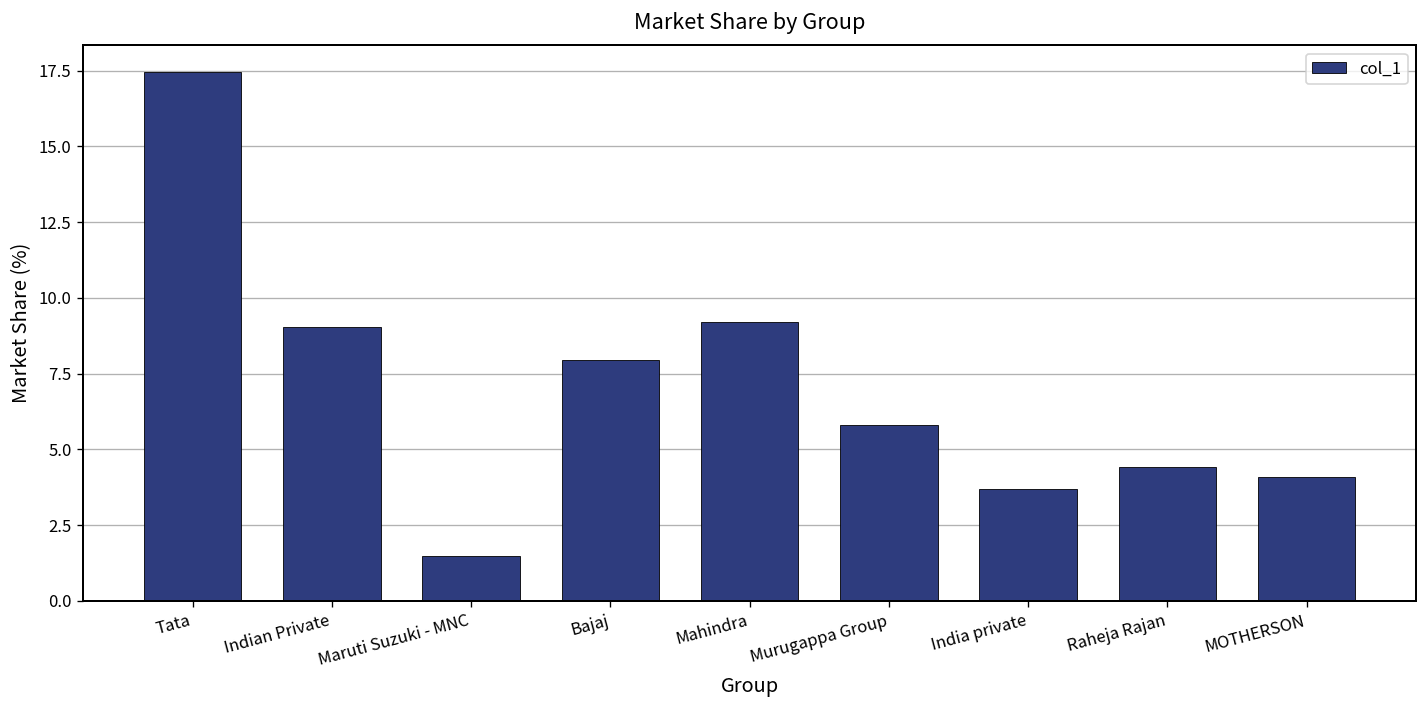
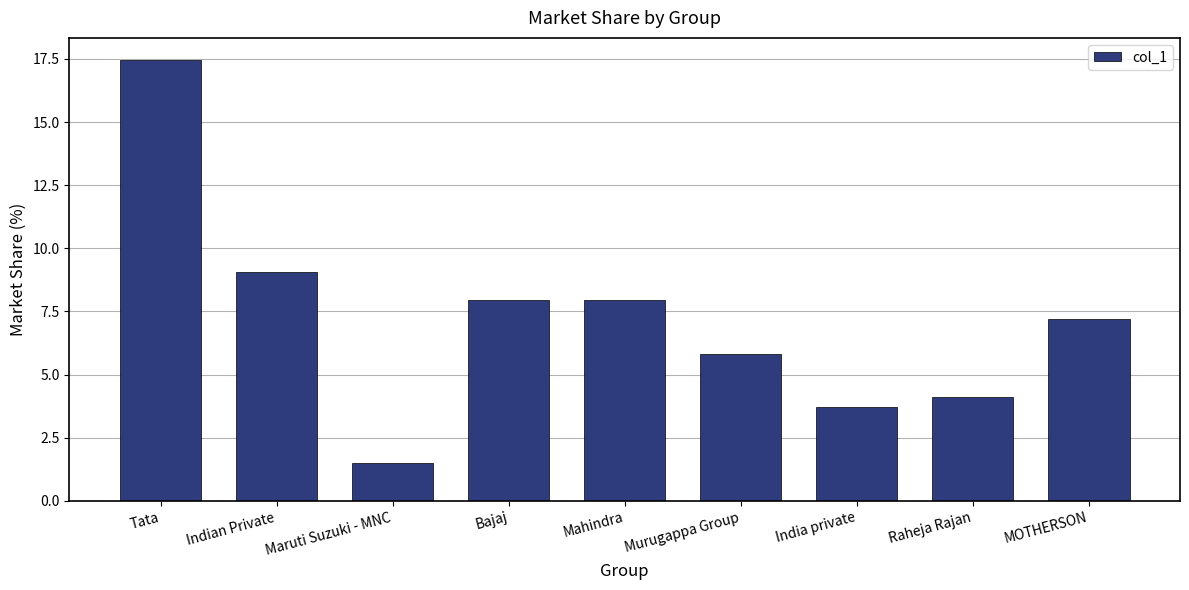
Mahindra: 9.2 -> 7.9
Raheja Rajan: 4.4 -> 4.1
MOTHERSON: 4.1 -> 7.2
